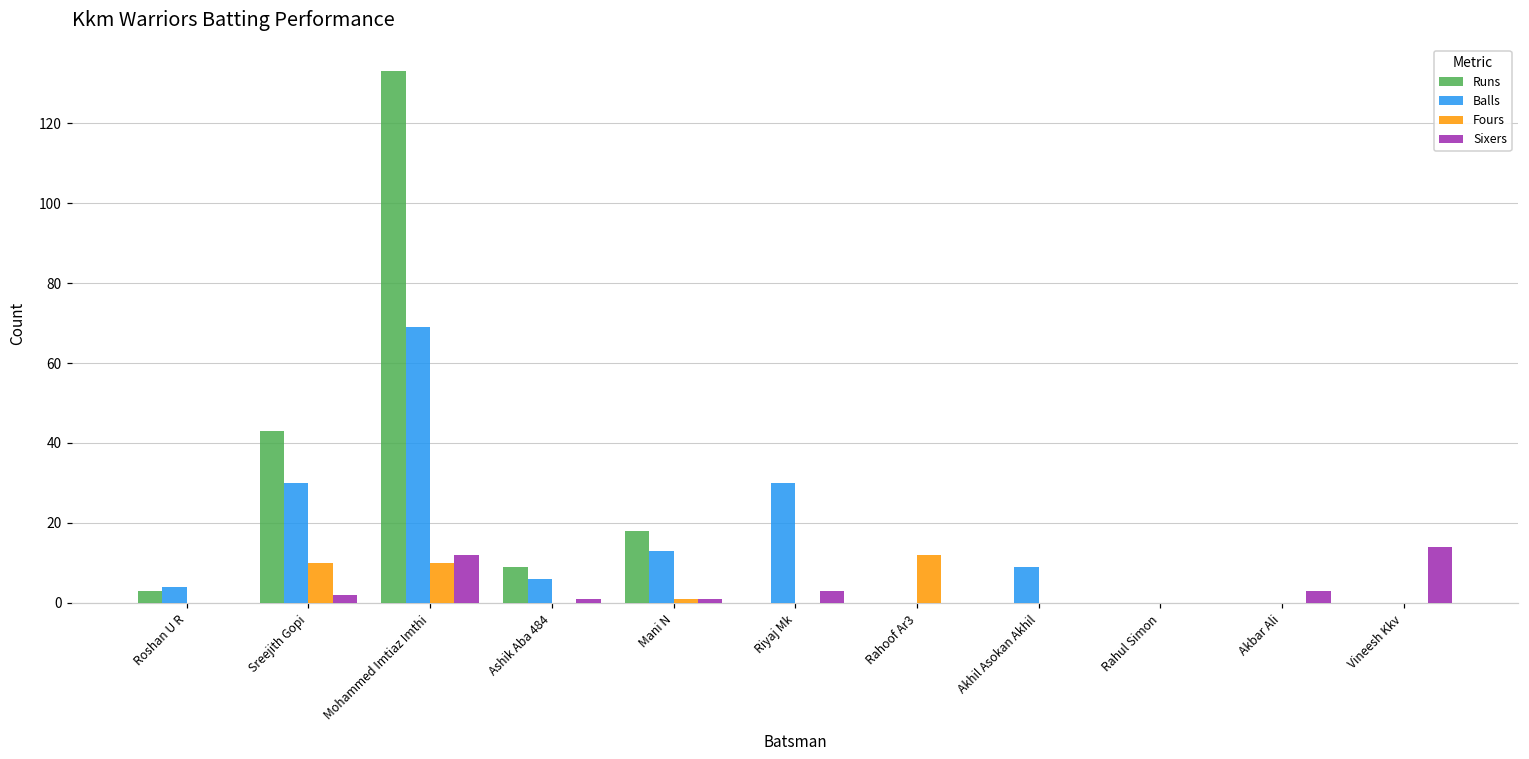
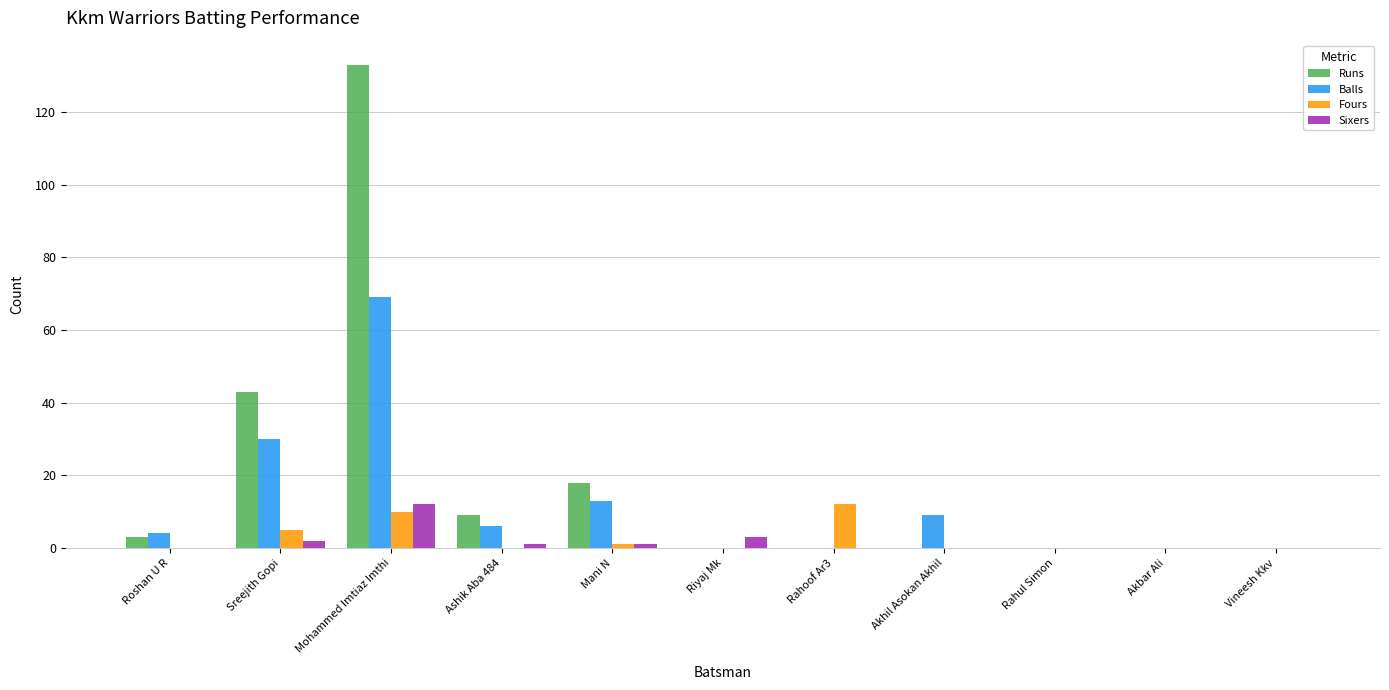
Fours, Sreejith Gopi: 10 -> 5
Balls, Riyaj Mk: 30 -> 0
Sixers, Akbar Ali: 3 -> 0
Sixers, Vineesh Kkv: 14 -> 0
